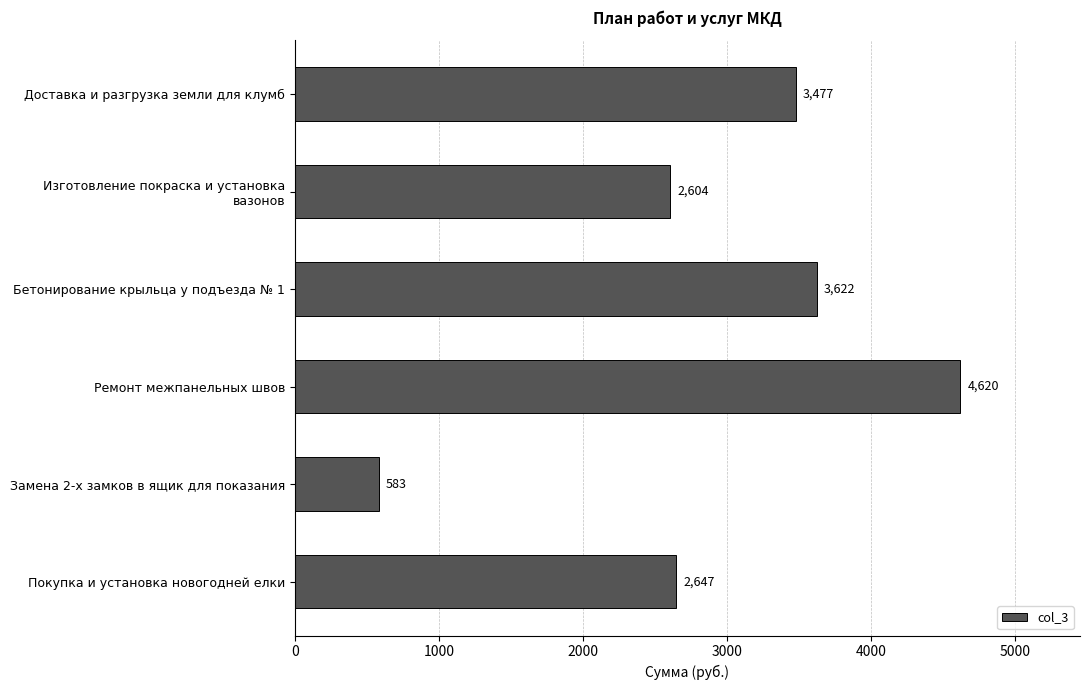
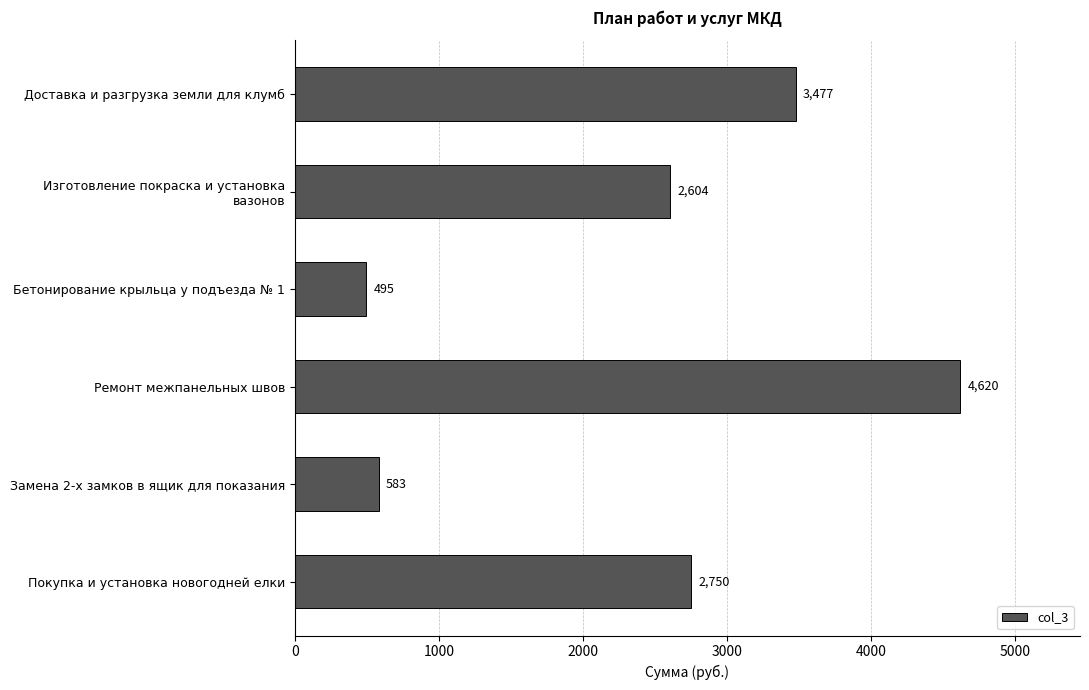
Бетонирование крыльца у подъезда № 1: 3,622 -> 495
Покупка и установка новогодней елки: 2,647 -> 2,750
